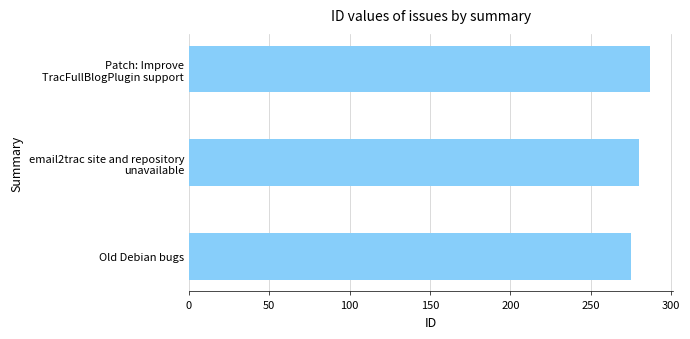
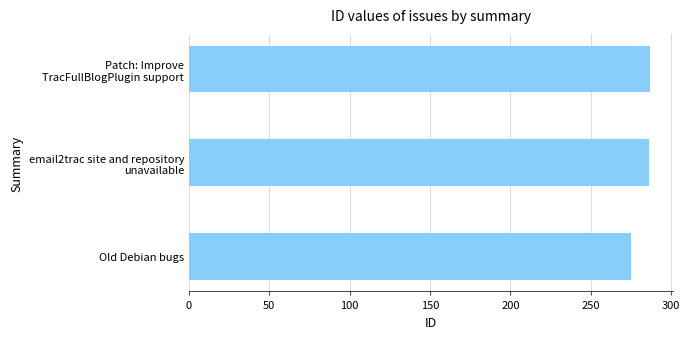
email2trac site and repository unavailable: 280 -> 286
